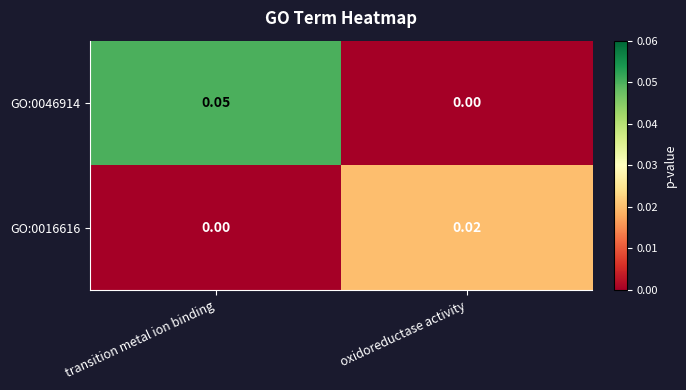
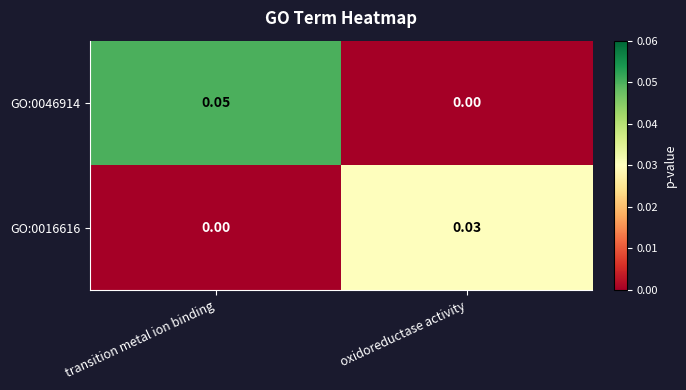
GO:0016616, oxidoreductase activity: 0.02 -> 0.03
